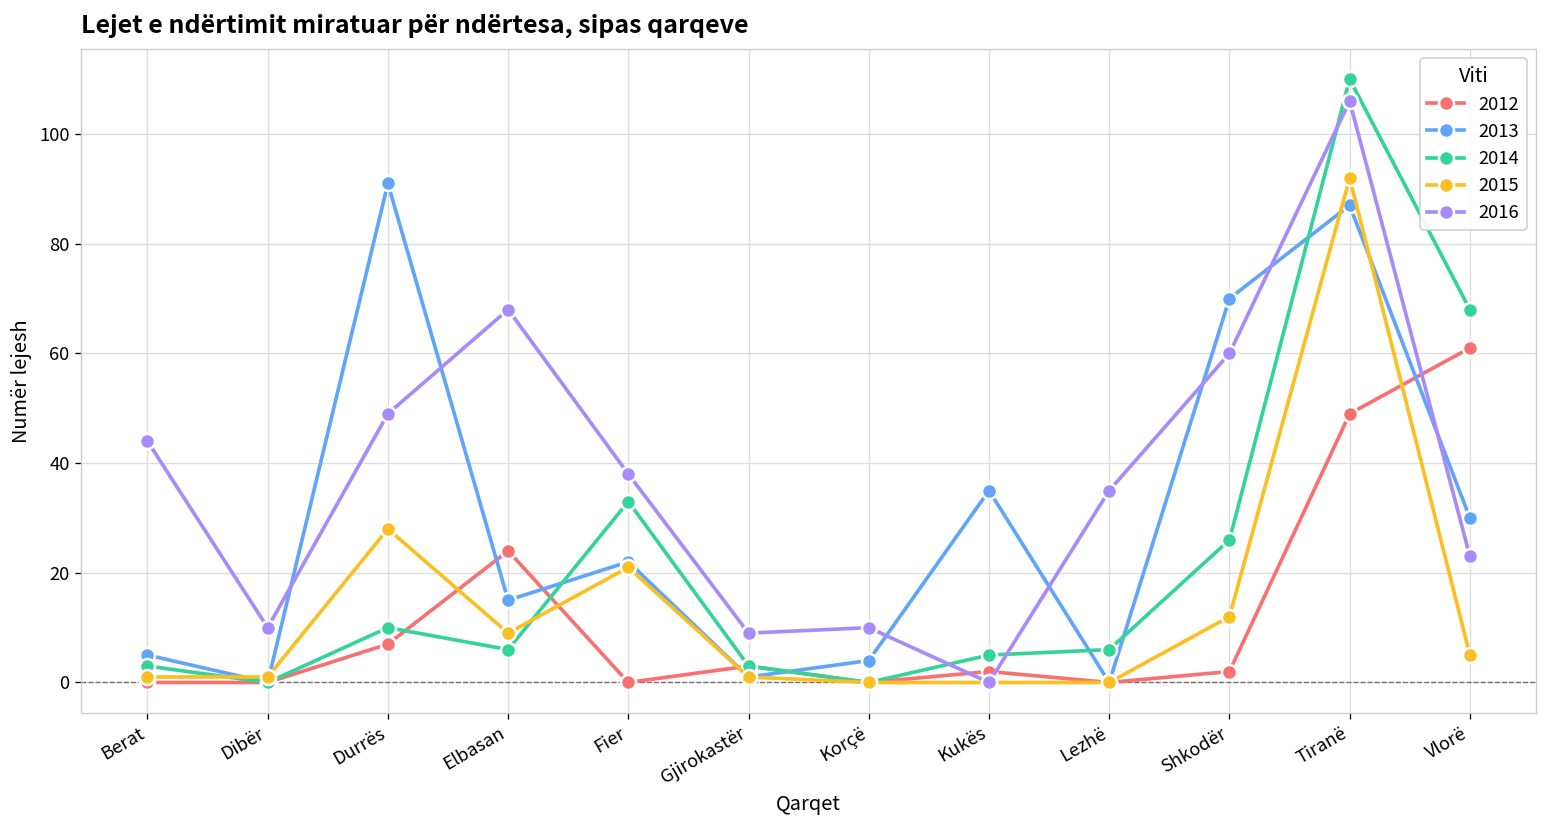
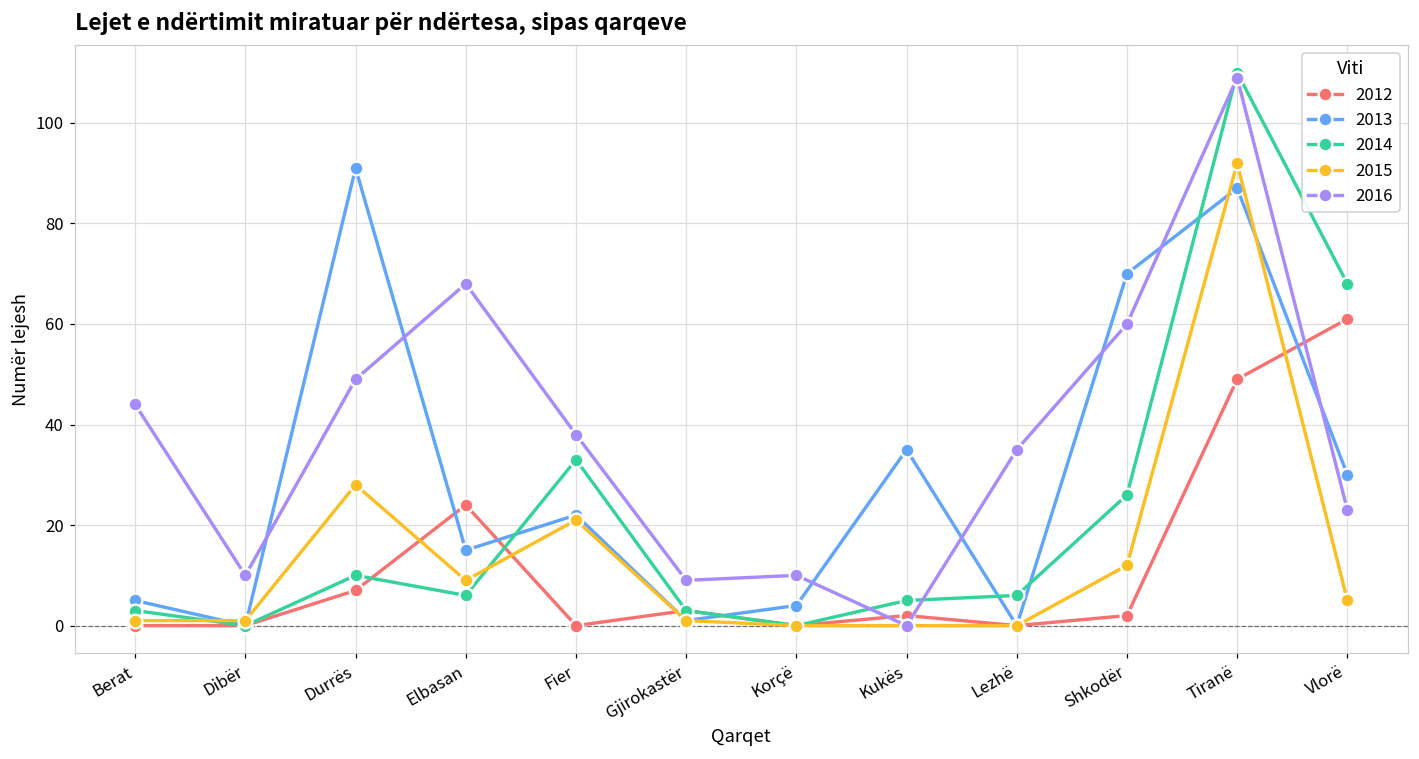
2016, Tiranë: 106 -> 109
